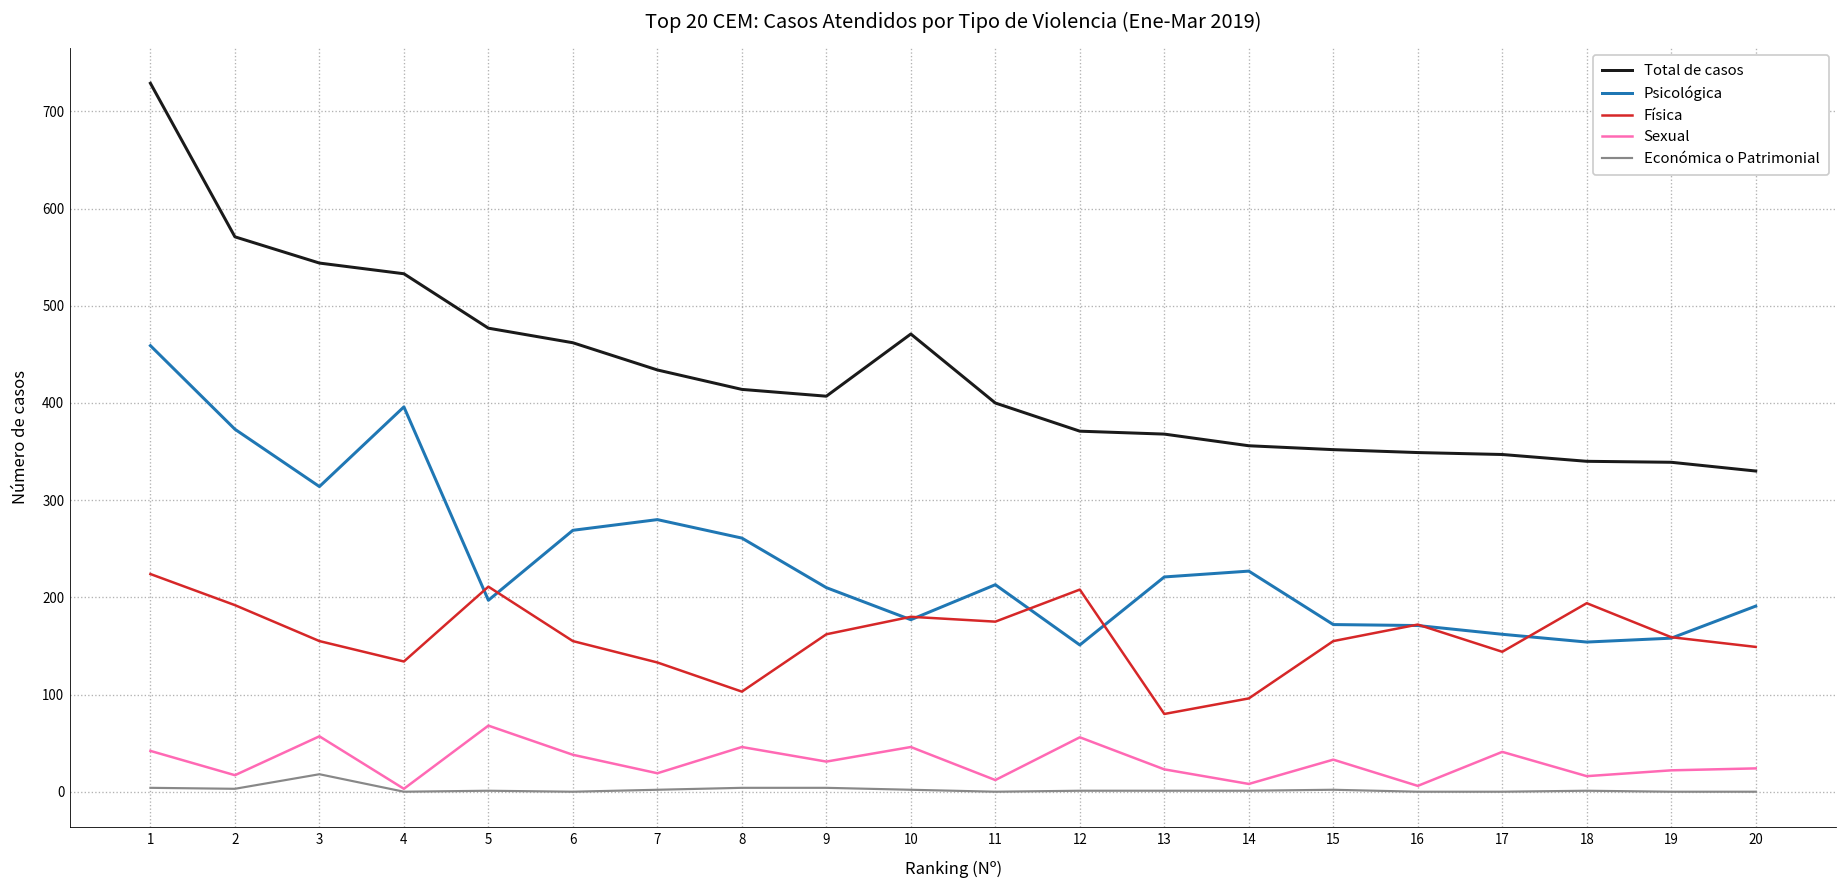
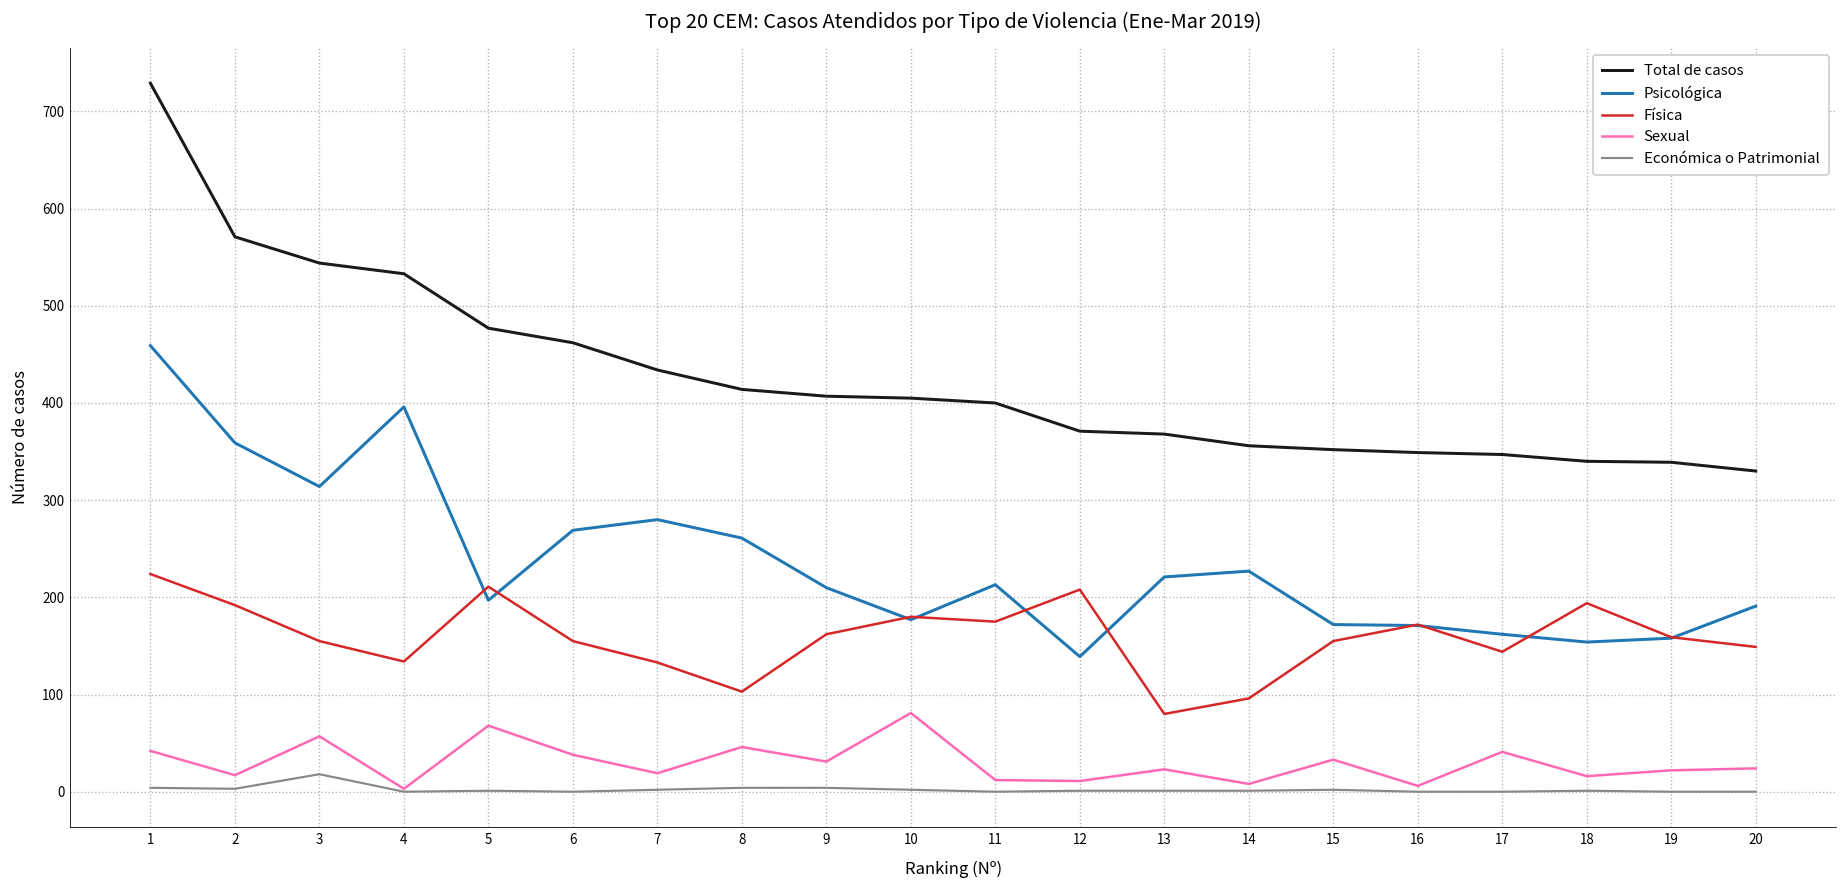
Psicológica, 2: 370 -> 360
Total de casos, 10: 470 -> 410
Sexual, 10: 50 -> 80
Psicológica, 12: 150 -> 140
Sexual, 12: 60 -> 10
